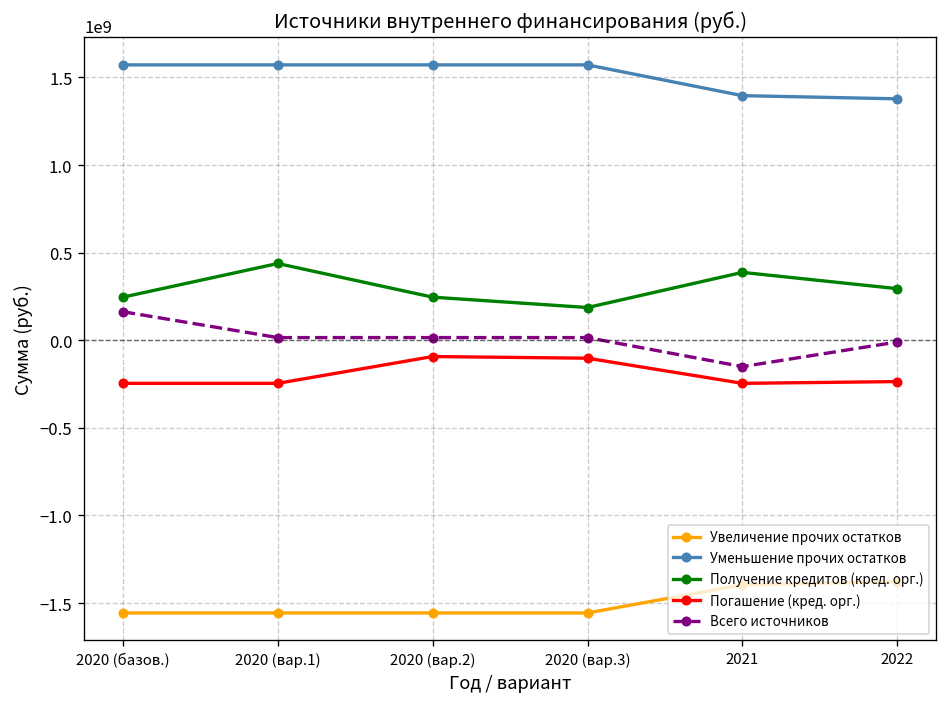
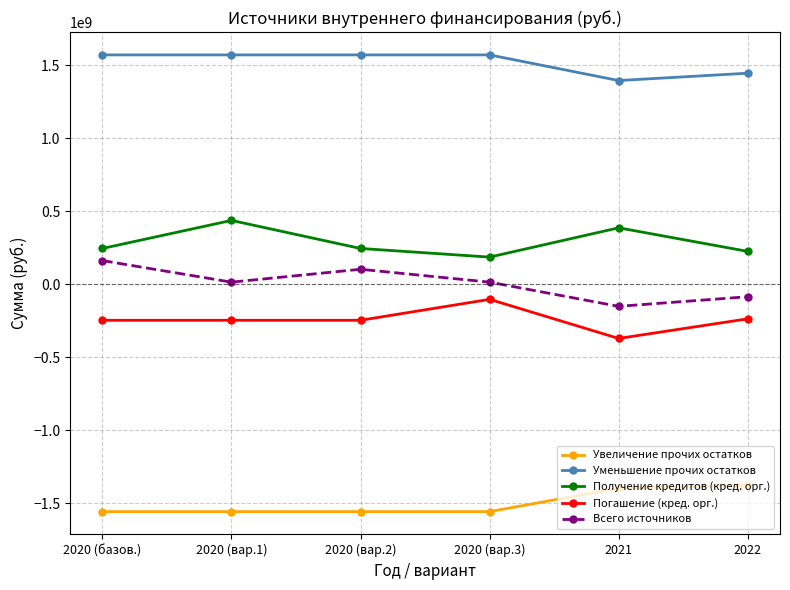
Погашение (кред. орг.), 2020 (вар.2): -90000000 -> -250000000
Всего источников, 2020 (вар.2): 20000000 -> 100000000
Погашение (кред. орг.), 2021: -250000000 -> -370000000
Уменьшение прочих остатков, 2022: 1380000000 -> 1450000000
Получение кредитов (кред. орг.), 2022: 290000000 -> 230000000
Всего источников, 2022: -10000000 -> -80000000
